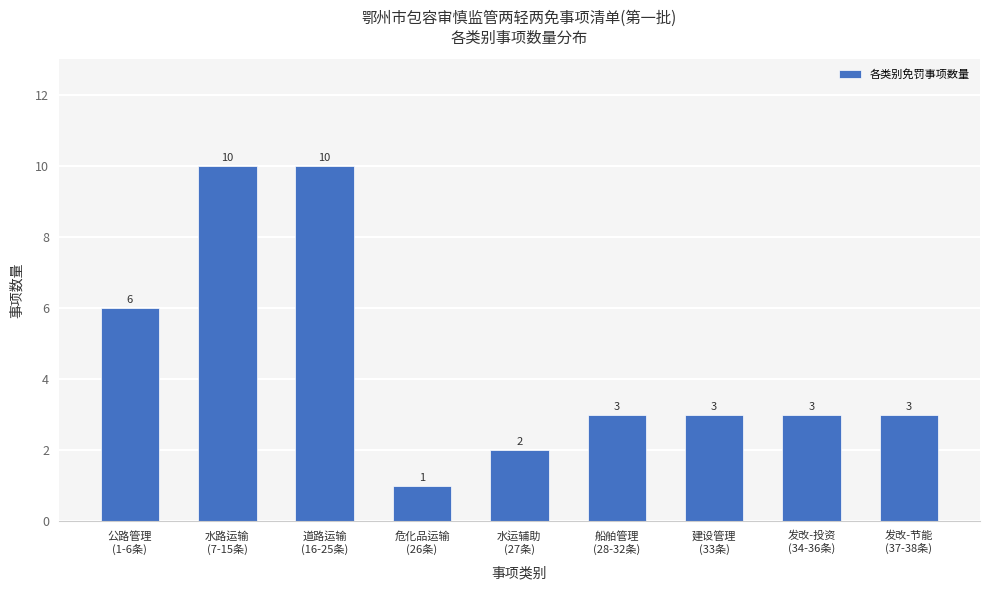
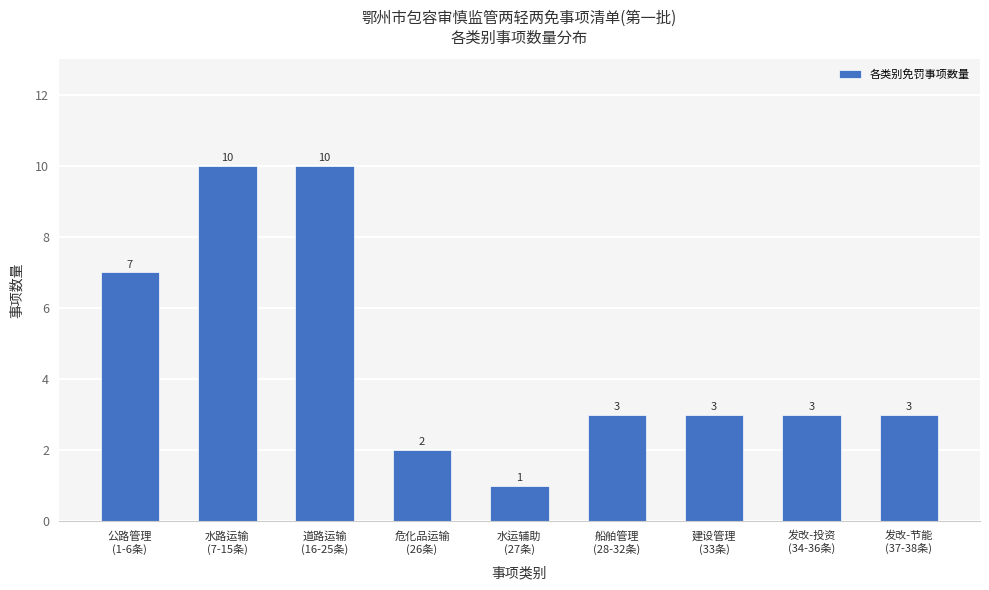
公路管理 (1-6条): 6 -> 7
危化品运输 (26条): 1 -> 2
水运辅助 (27条): 2 -> 1
